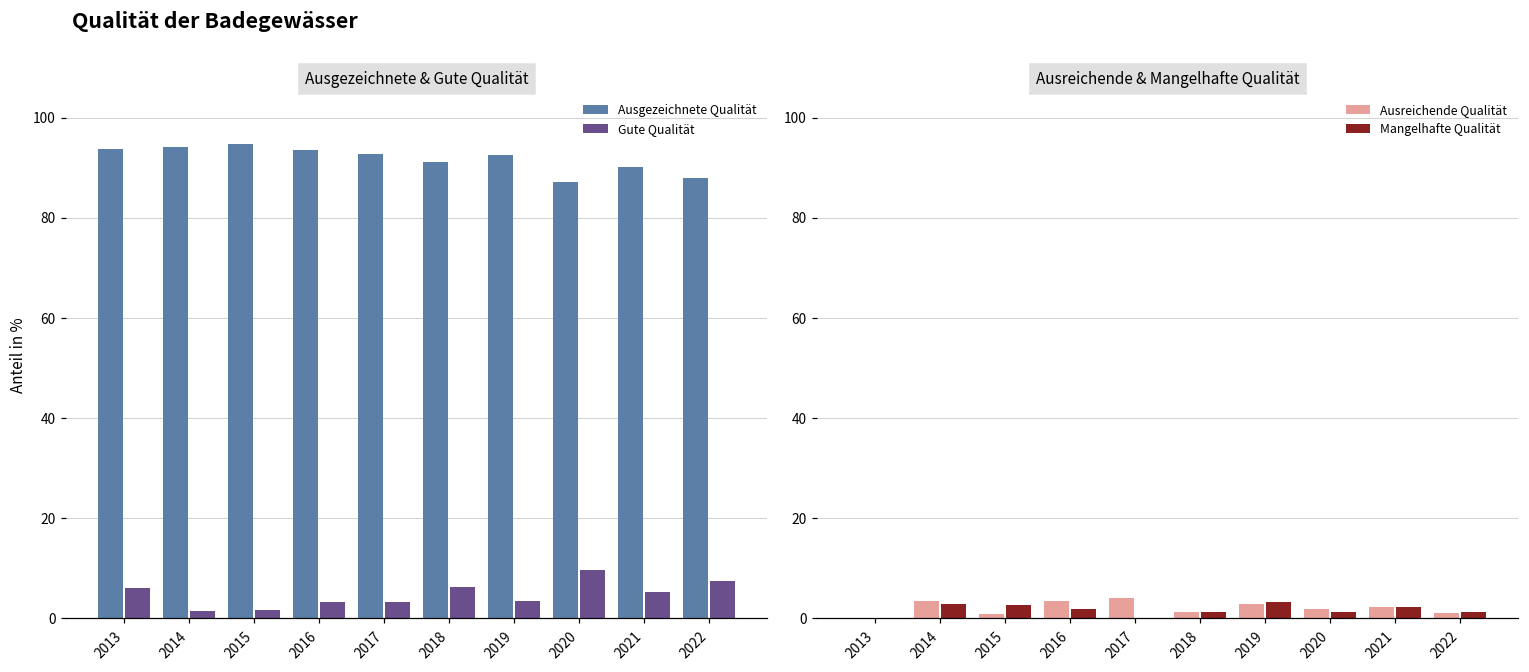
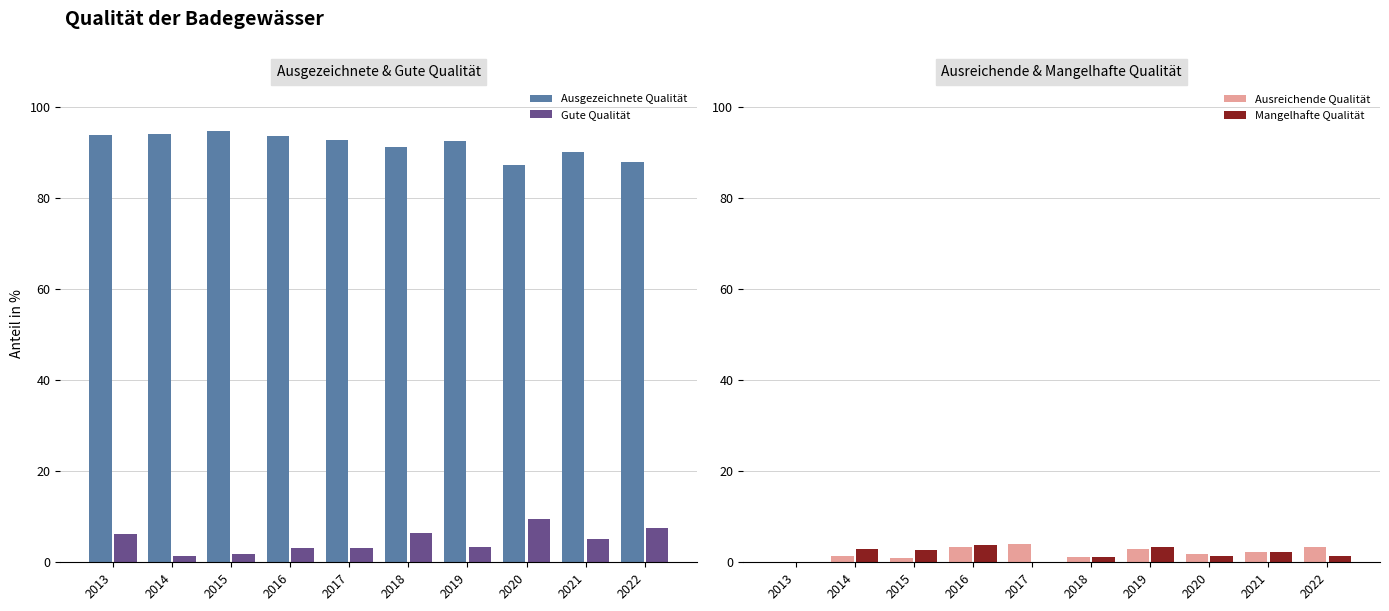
Ausreichende & Mangelhafte Qualität, Ausreichende Qualität, 2014: 4 -> 1
Ausreichende & Mangelhafte Qualität, Mangelhafte Qualität, 2016: 2 -> 4
Ausreichende & Mangelhafte Qualität, Ausreichende Qualität, 2022: 1 -> 3
